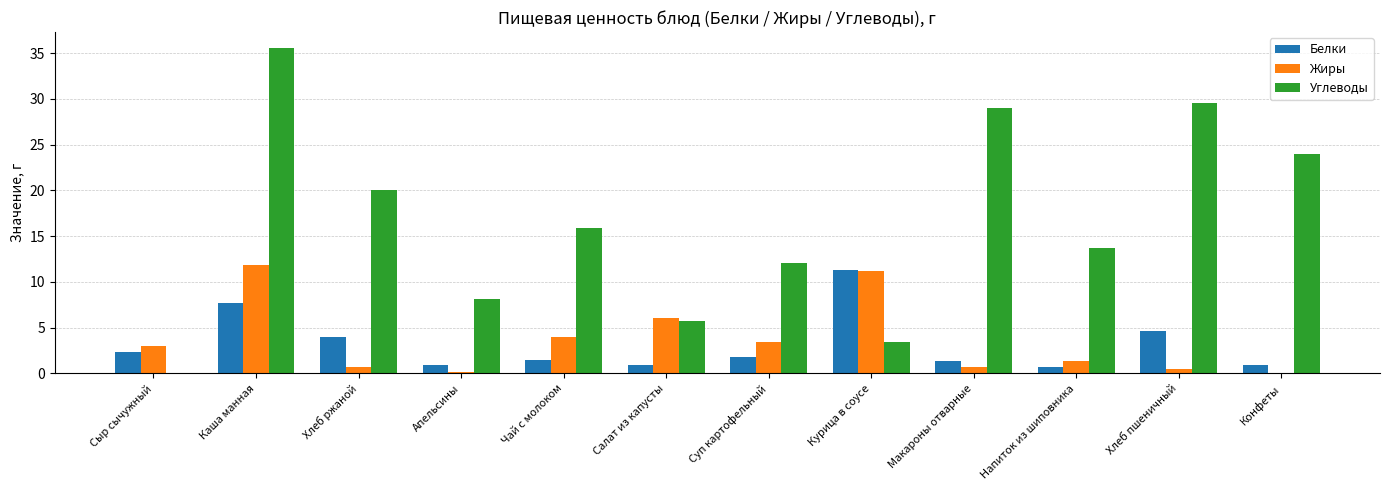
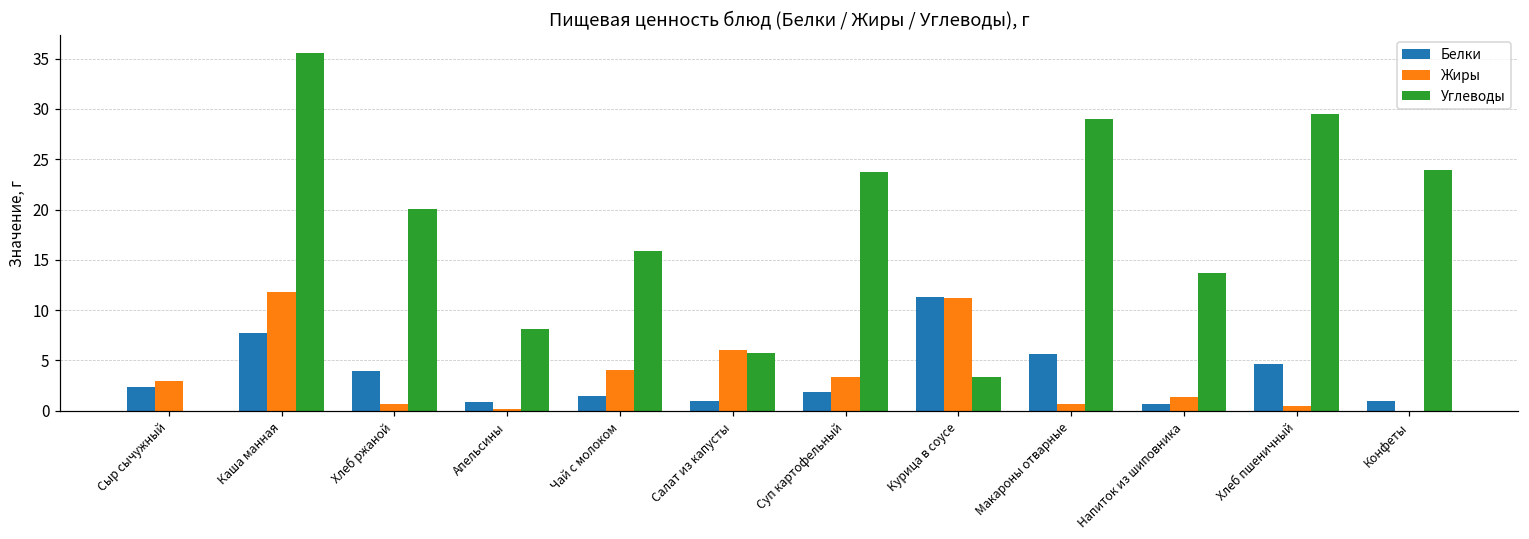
Углеводы, Суп картофельный: 12 -> 24
Белки, Макароны отварные: 1 -> 6
